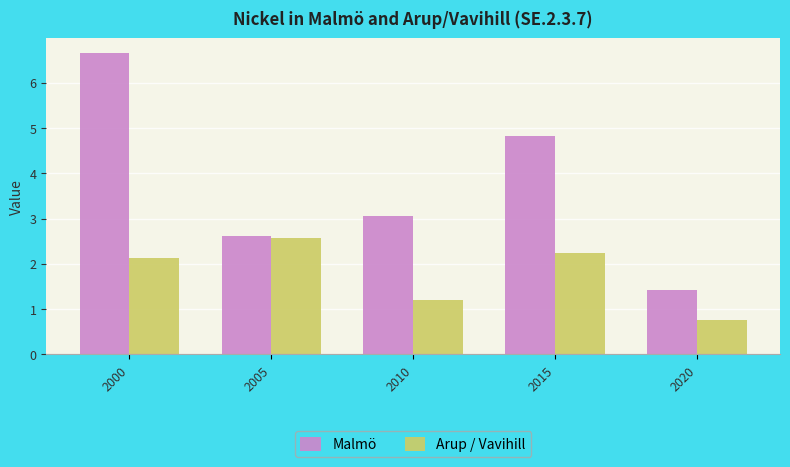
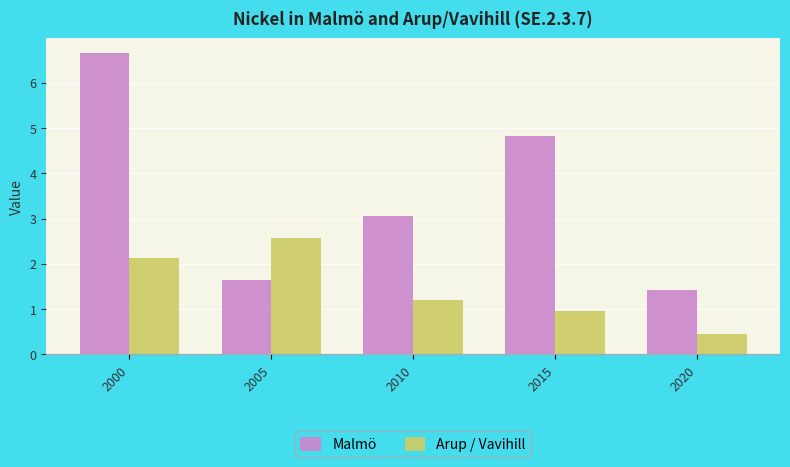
Malmö, 2005: 2.6 -> 1.6
Arup / Vavihill, 2015: 2.2 -> 1.0
Arup / Vavihill, 2020: 0.8 -> 0.5
